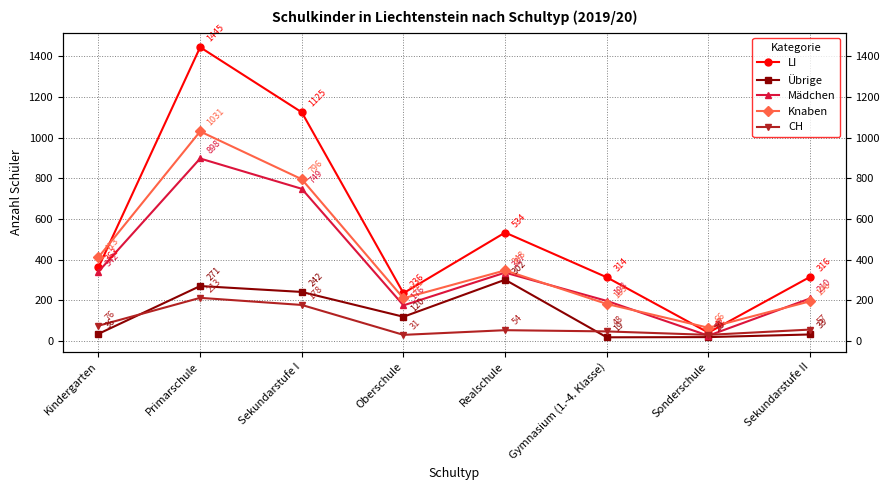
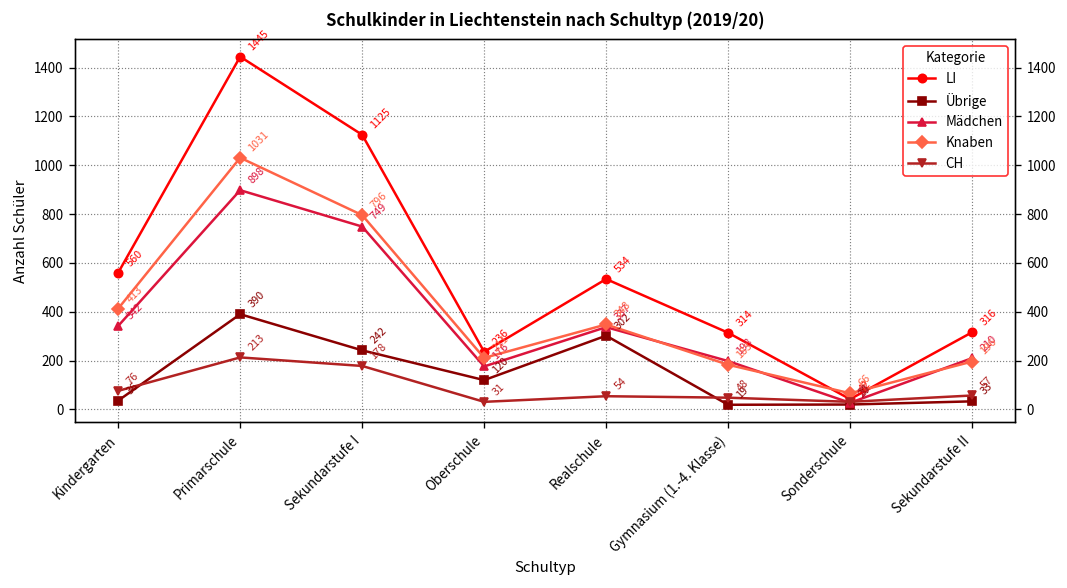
LI, Kindergarten: 363 -> 560
Übrige, Primarschule: 271 -> 390
